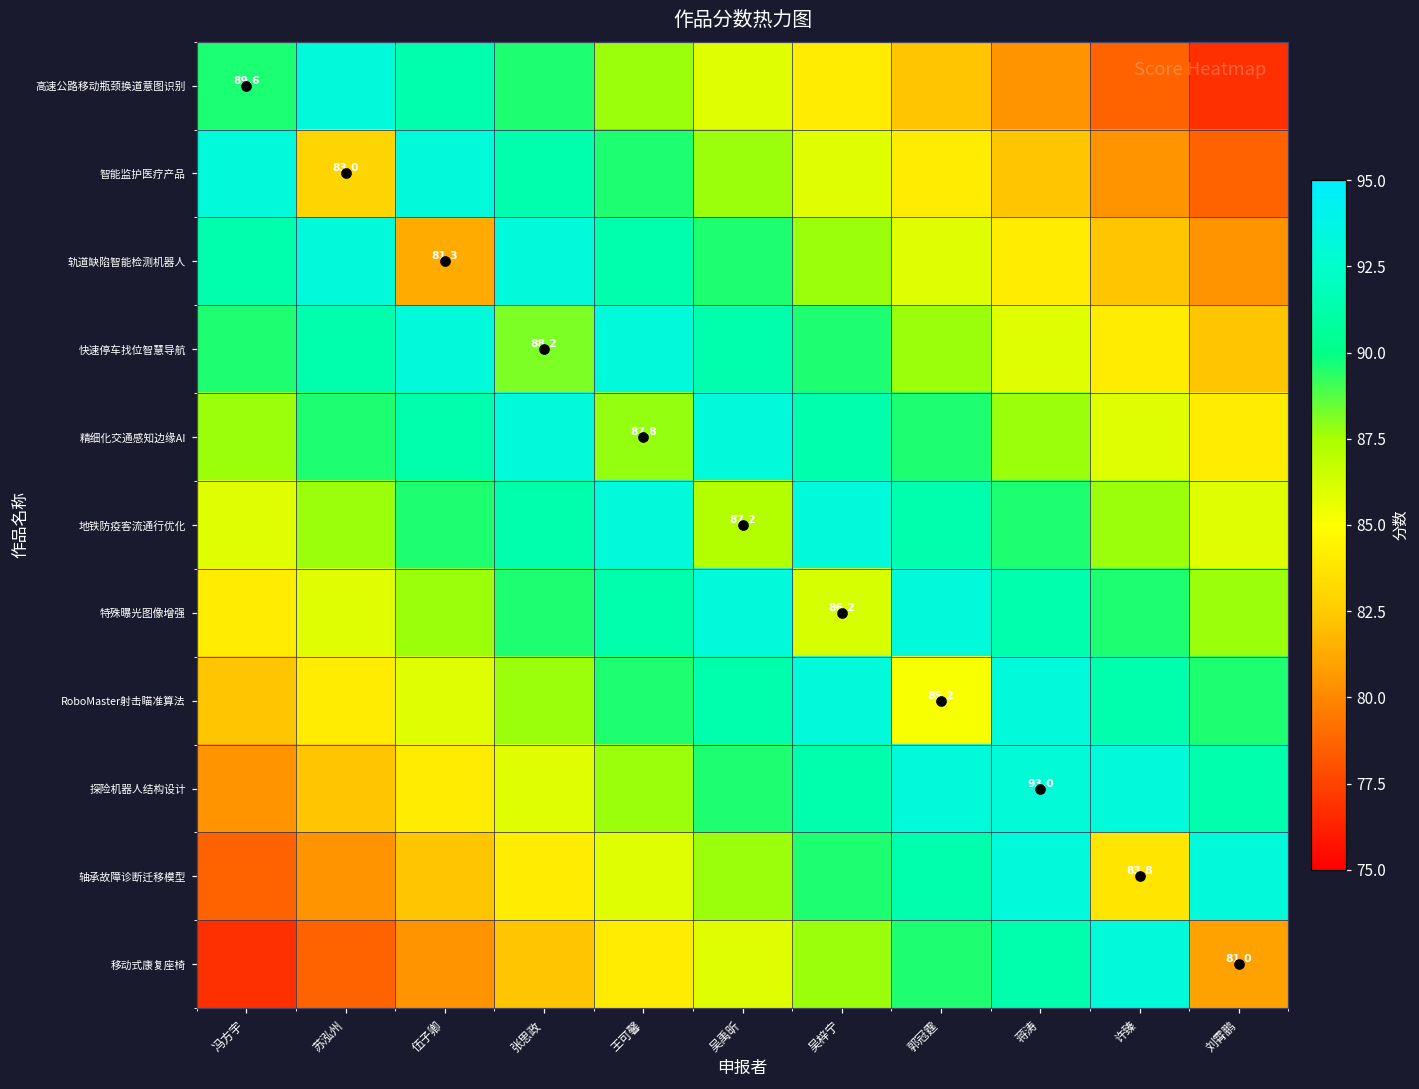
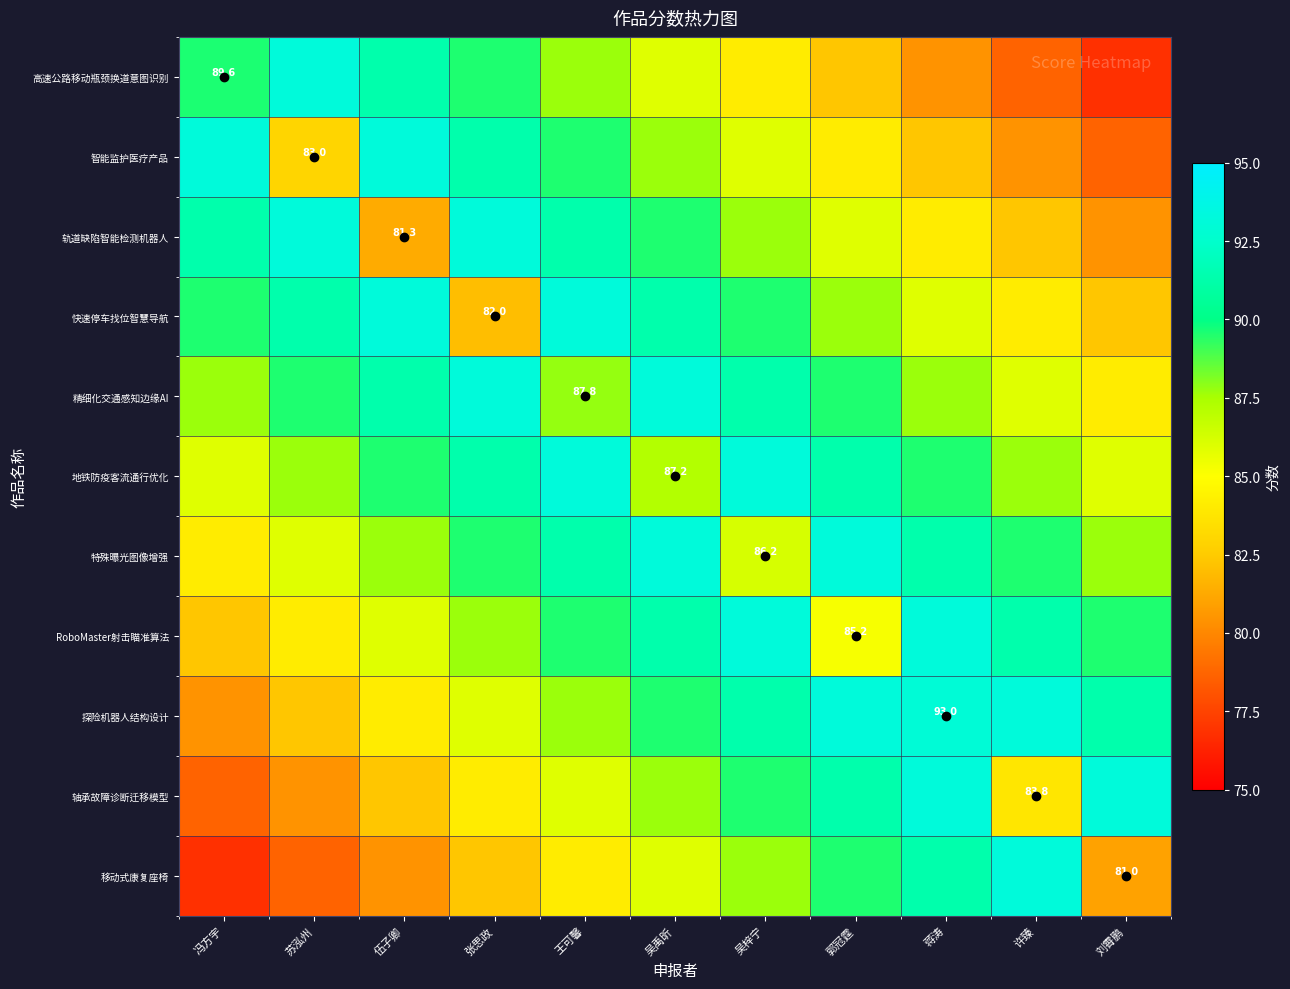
快速停车找位智慧导航, 张思政: 88.2 -> 82.0
